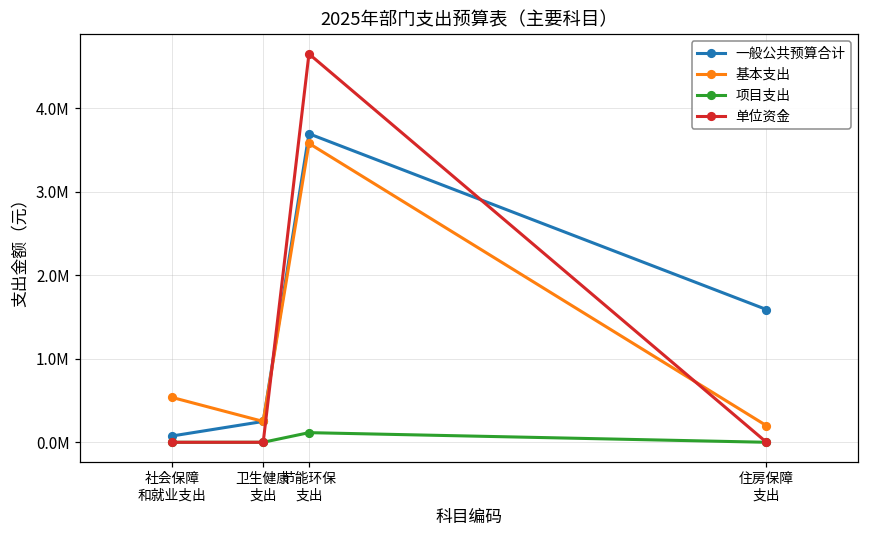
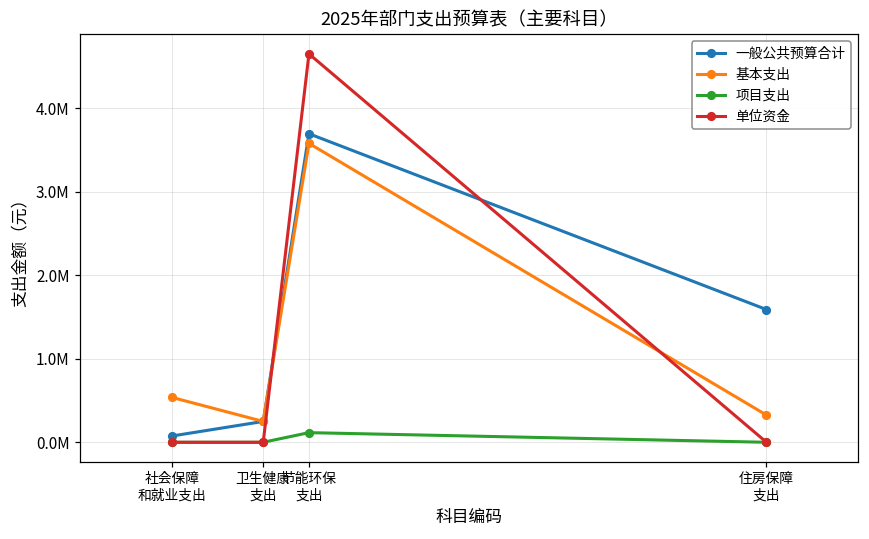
基本支出, 住房保障 支出: 200000 -> 300000
